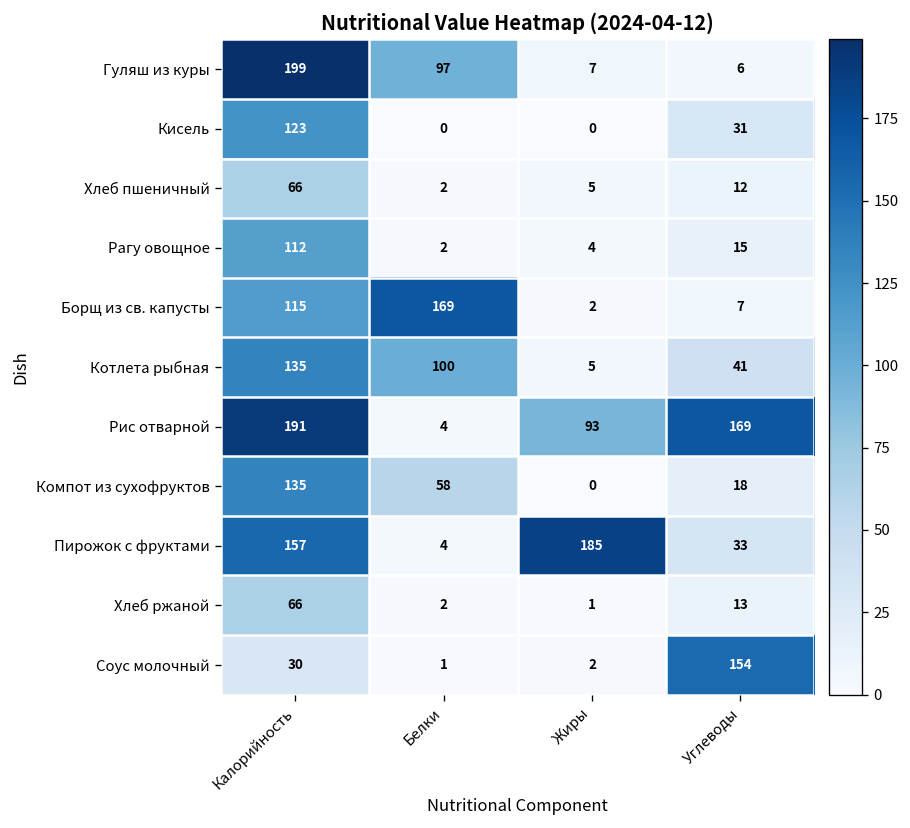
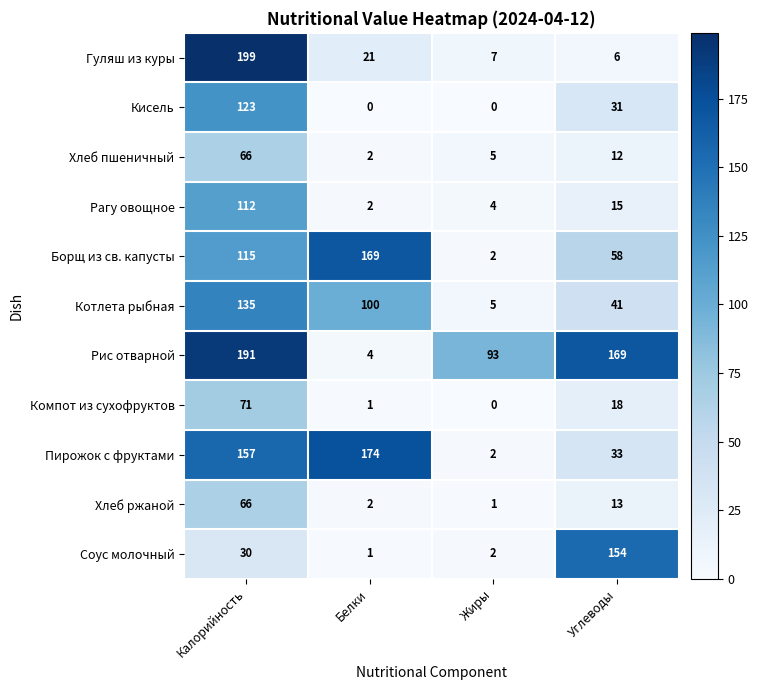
Гуляш из куры, Белки: 97 -> 21
Борщ из св. капусты, Углеводы: 7 -> 58
Компот из сухофруктов, Калорийность: 135 -> 71
Компот из сухофруктов, Белки: 58 -> 1
Пирожок с фруктами, Белки: 4 -> 174
Пирожок с фруктами, Жиры: 185 -> 2
